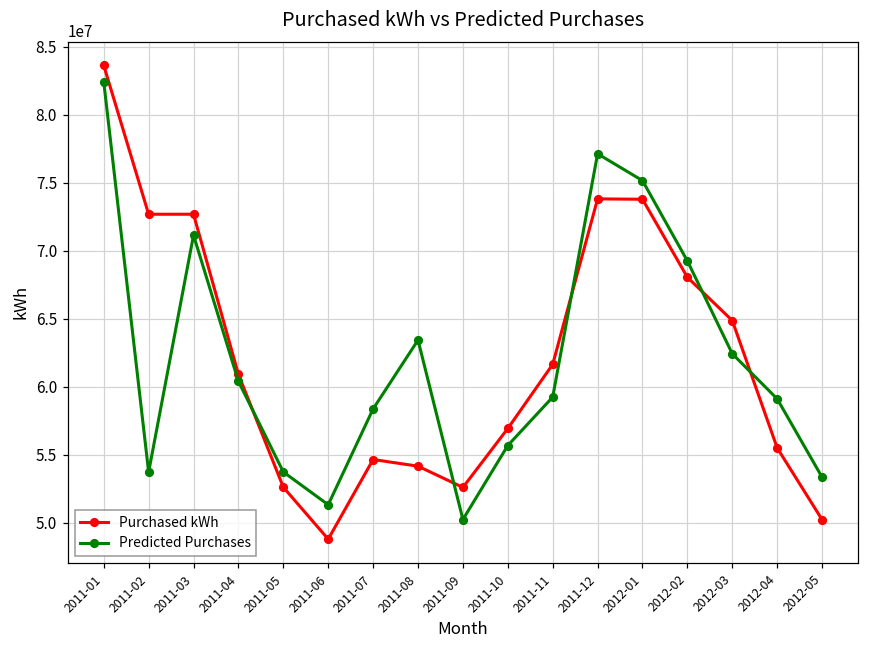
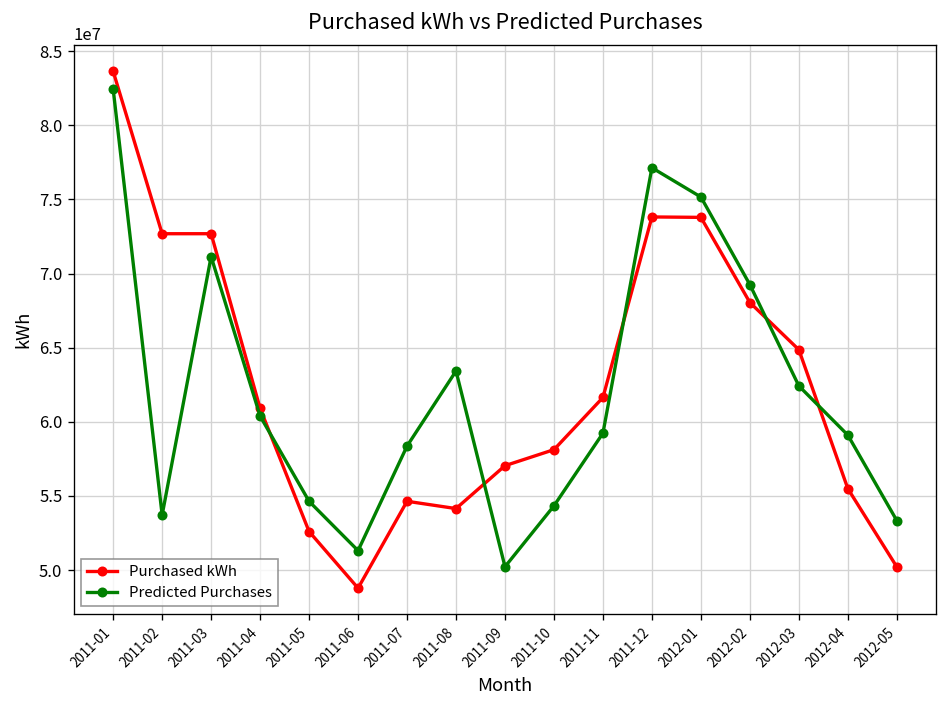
Predicted Purchases, 2011-05: 53700000 -> 54600000
Purchased kWh, 2011-09: 52600000 -> 57000000
Purchased kWh, 2011-10: 56900000 -> 58100000
Predicted Purchases, 2011-10: 55700000 -> 54300000
